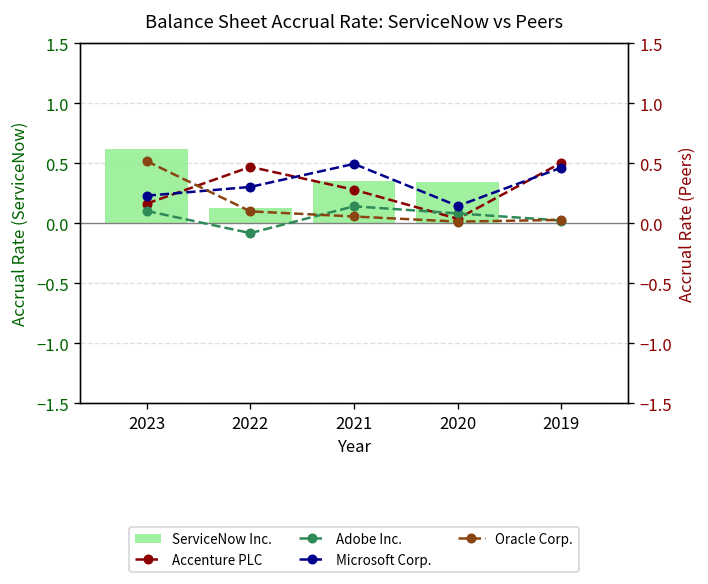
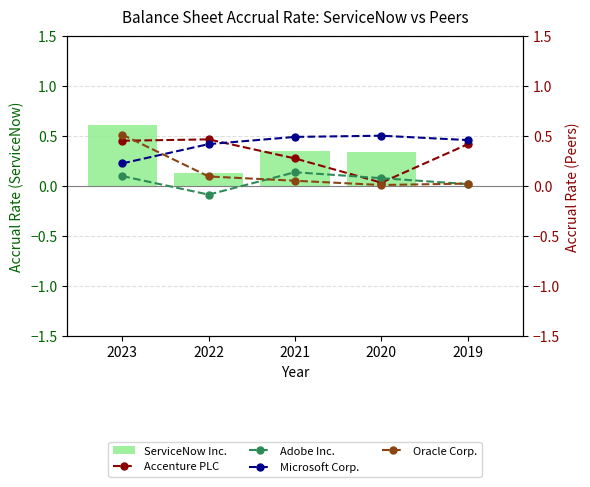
Accenture PLC, 2023: 0.2 -> 0.5
Microsoft Corp., 2022: 0.3 -> 0.4
Microsoft Corp., 2020: 0.1 -> 0.5
Accenture PLC, 2019: 0.5 -> 0.4
